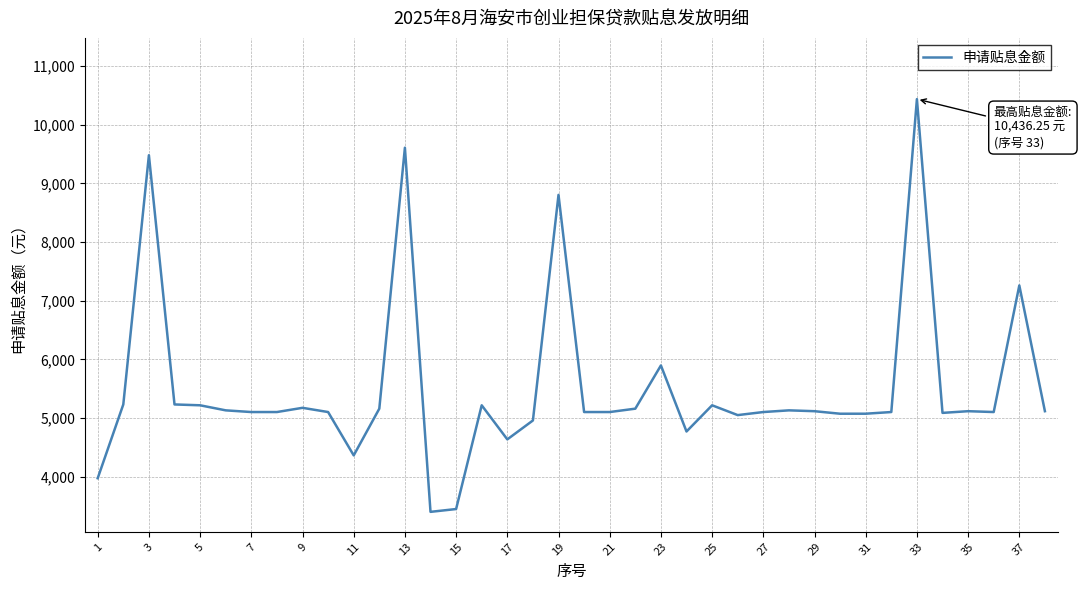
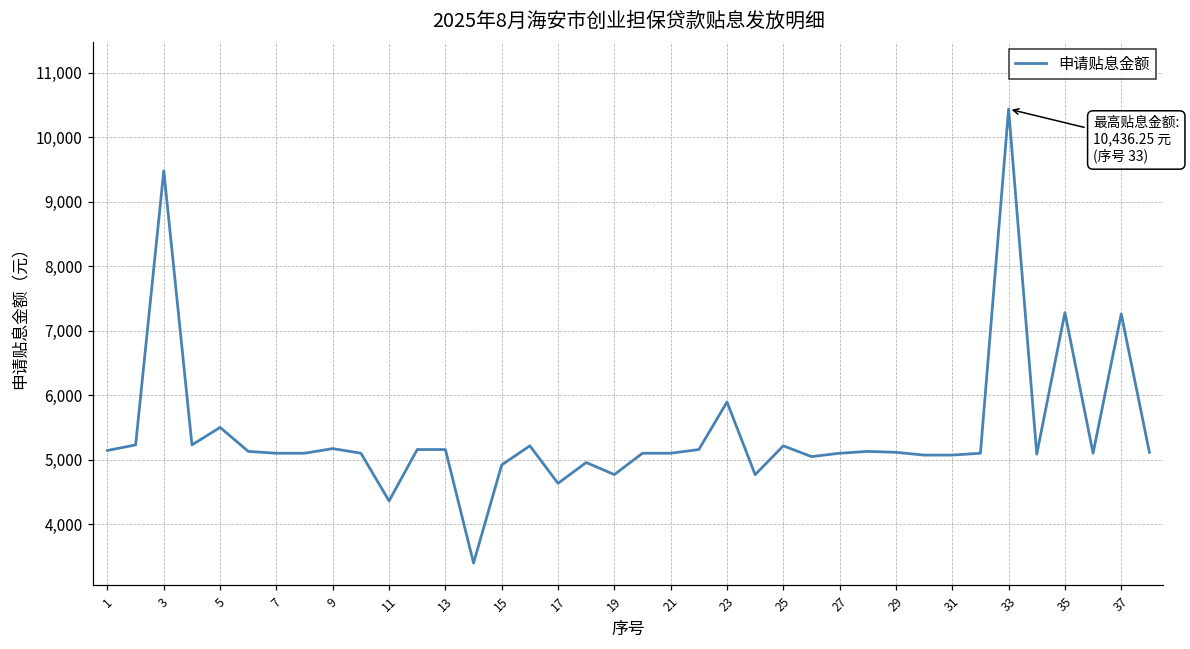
1: 4,000 -> 5,100
5: 5,200 -> 5,500
13: 9,600 -> 5,200
15: 3,500 -> 4,900
19: 8,800 -> 4,800
35: 5,100 -> 7,300
